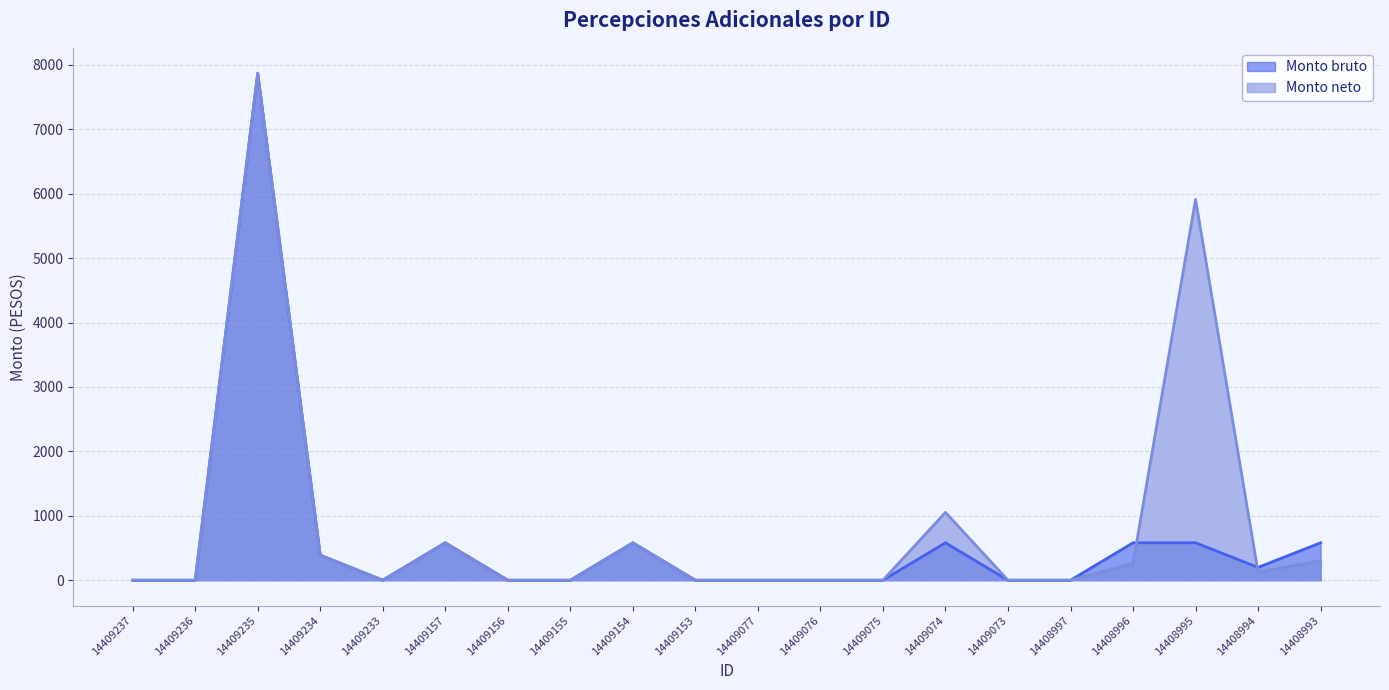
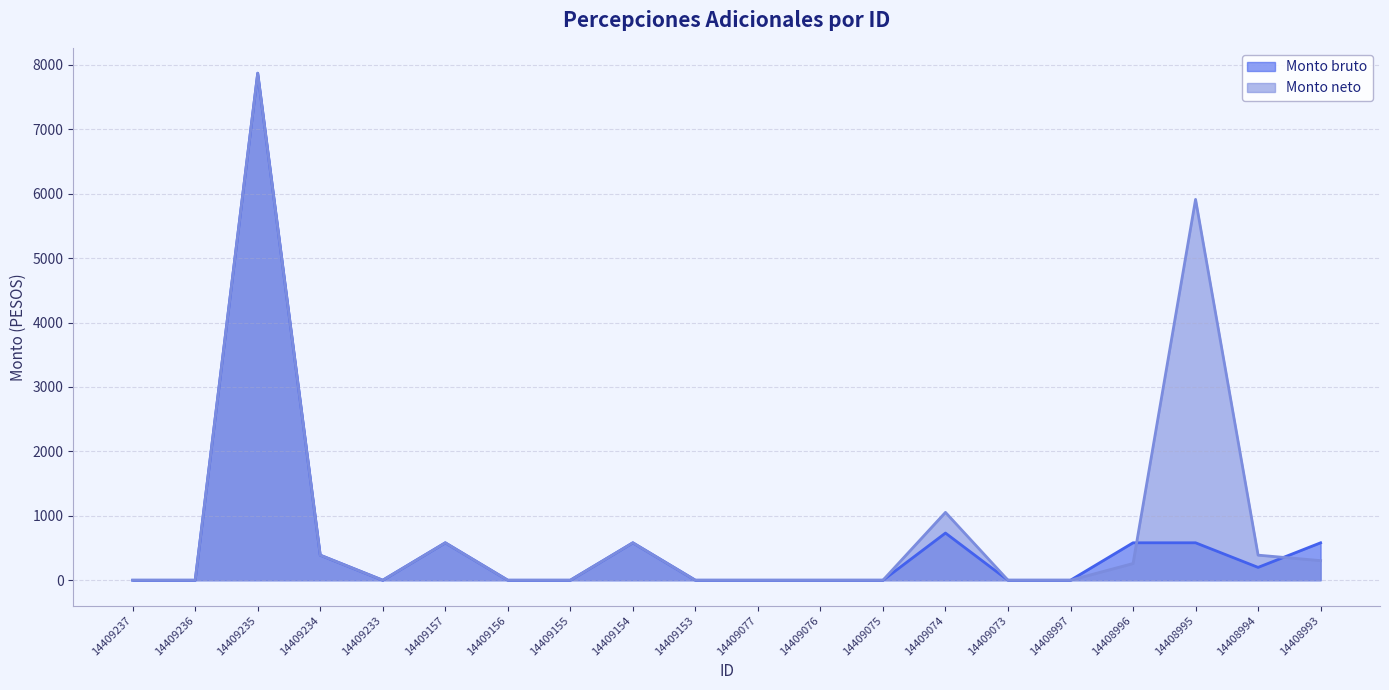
Monto bruto, 14409074: 600 -> 700
Monto neto, 14408994: 100 -> 400
